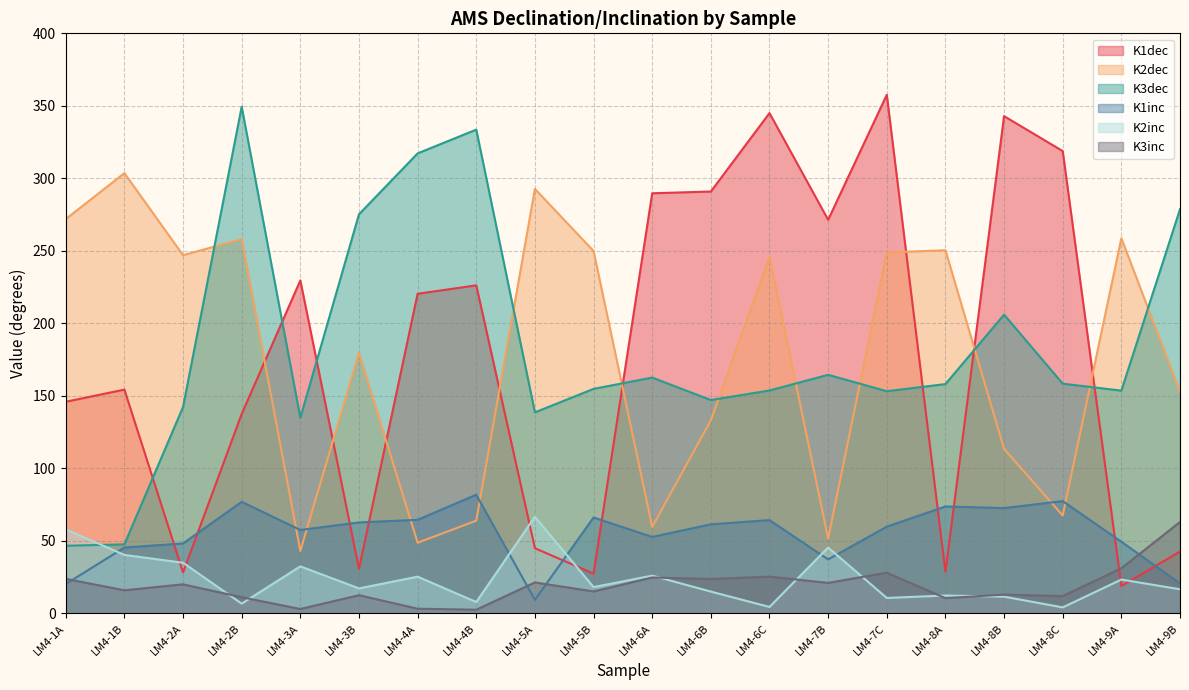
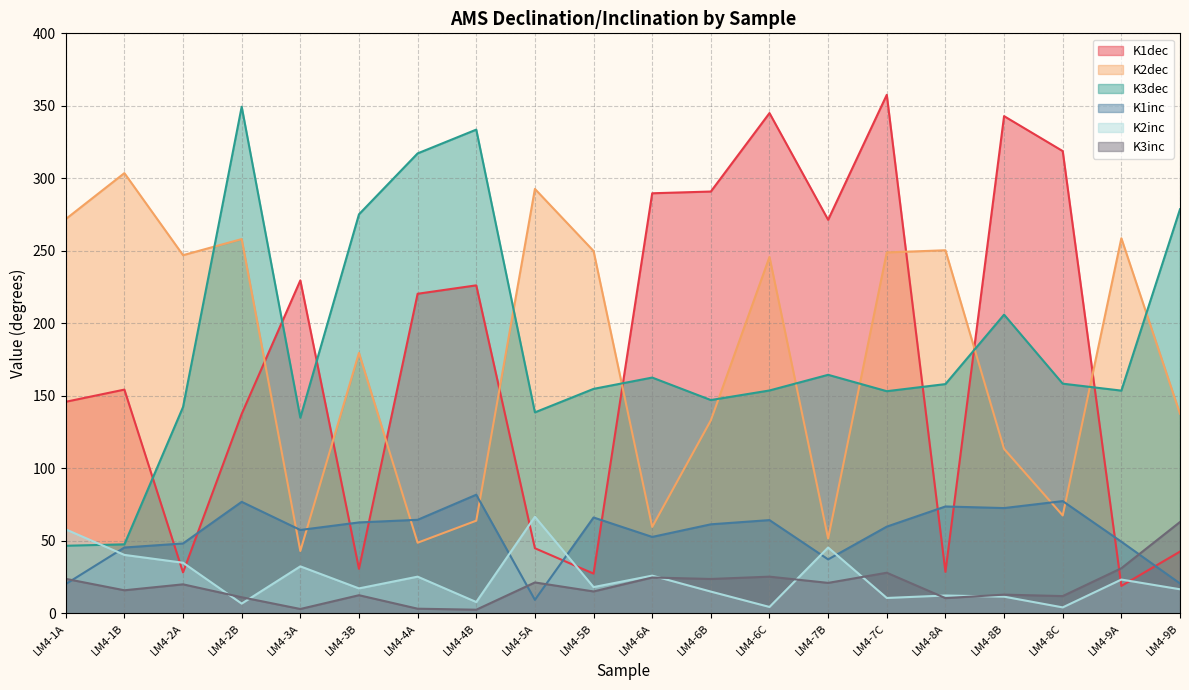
K2dec, LM4-9B: 153 -> 138
